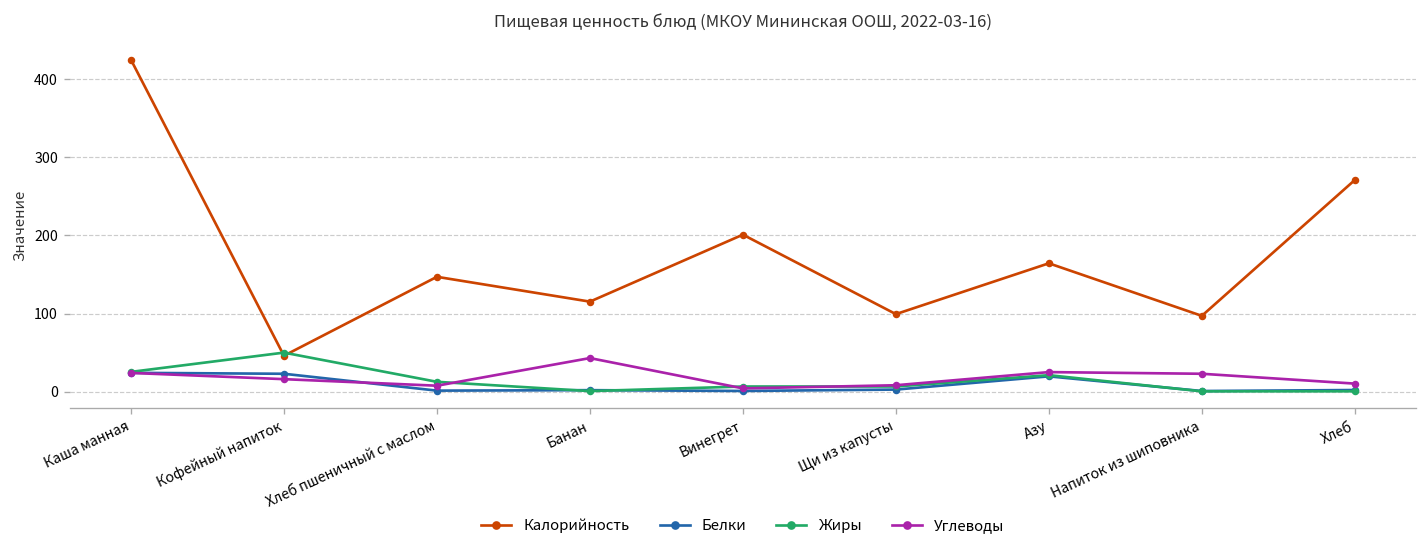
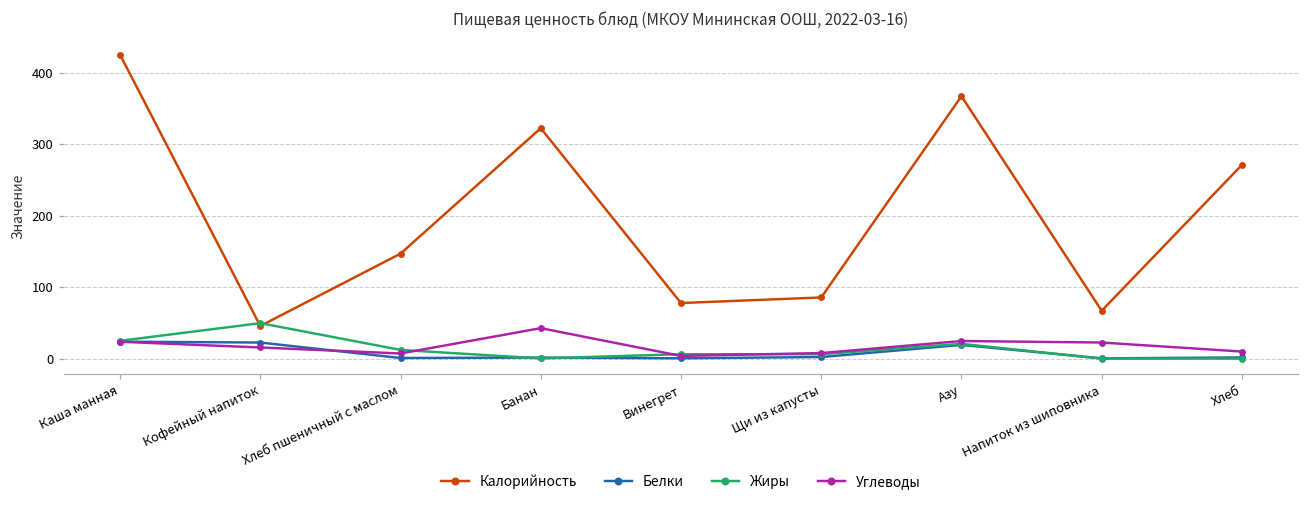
Калорийность, Банан: 120 -> 320
Калорийность, Винегрет: 200 -> 80
Калорийность, Щи из капусты: 100 -> 90
Калорийность, Азу: 160 -> 370
Калорийность, Напиток из шиповника: 100 -> 70
